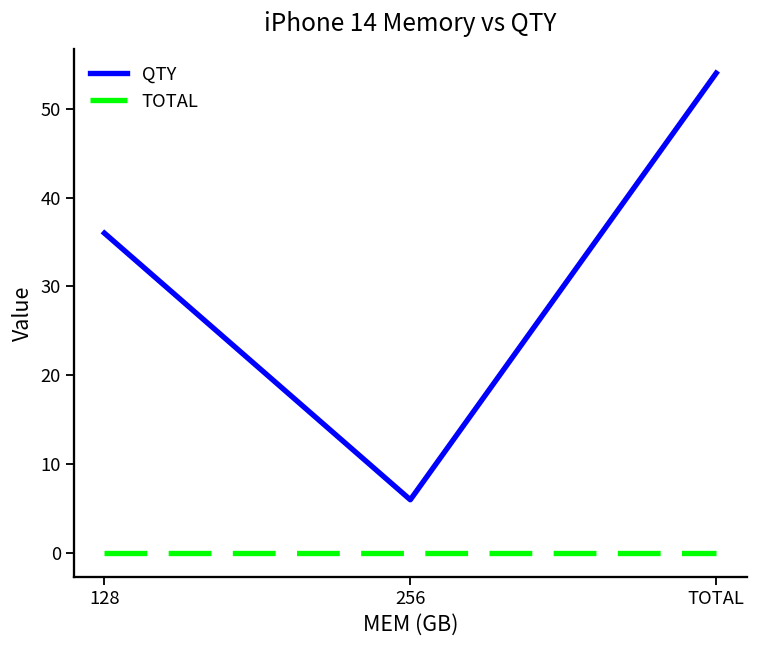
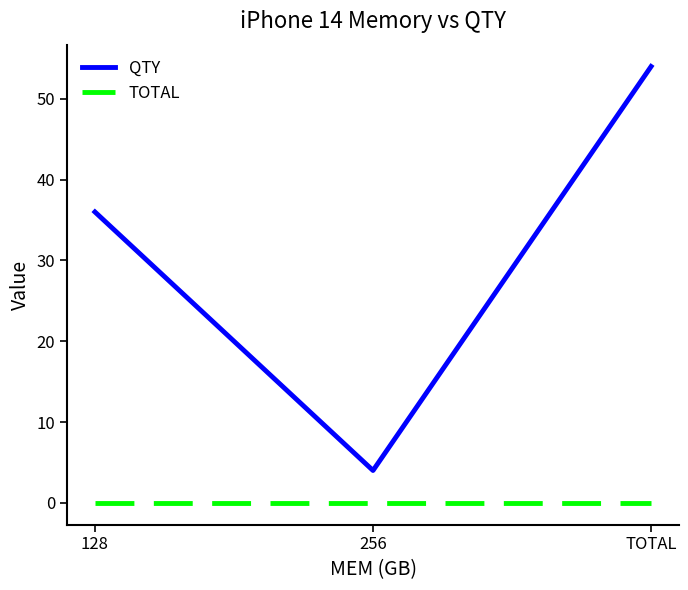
QTY, 256: 6 -> 4
